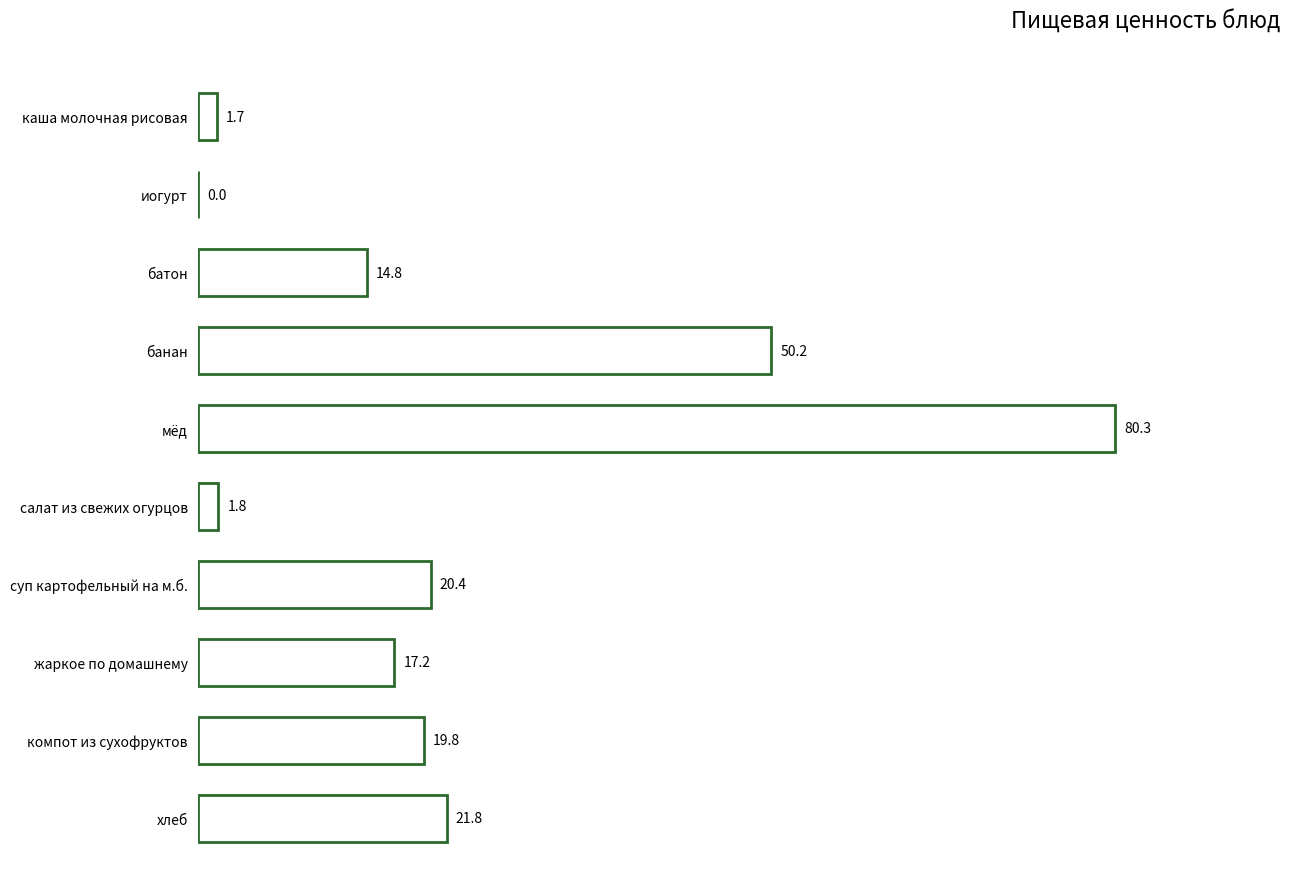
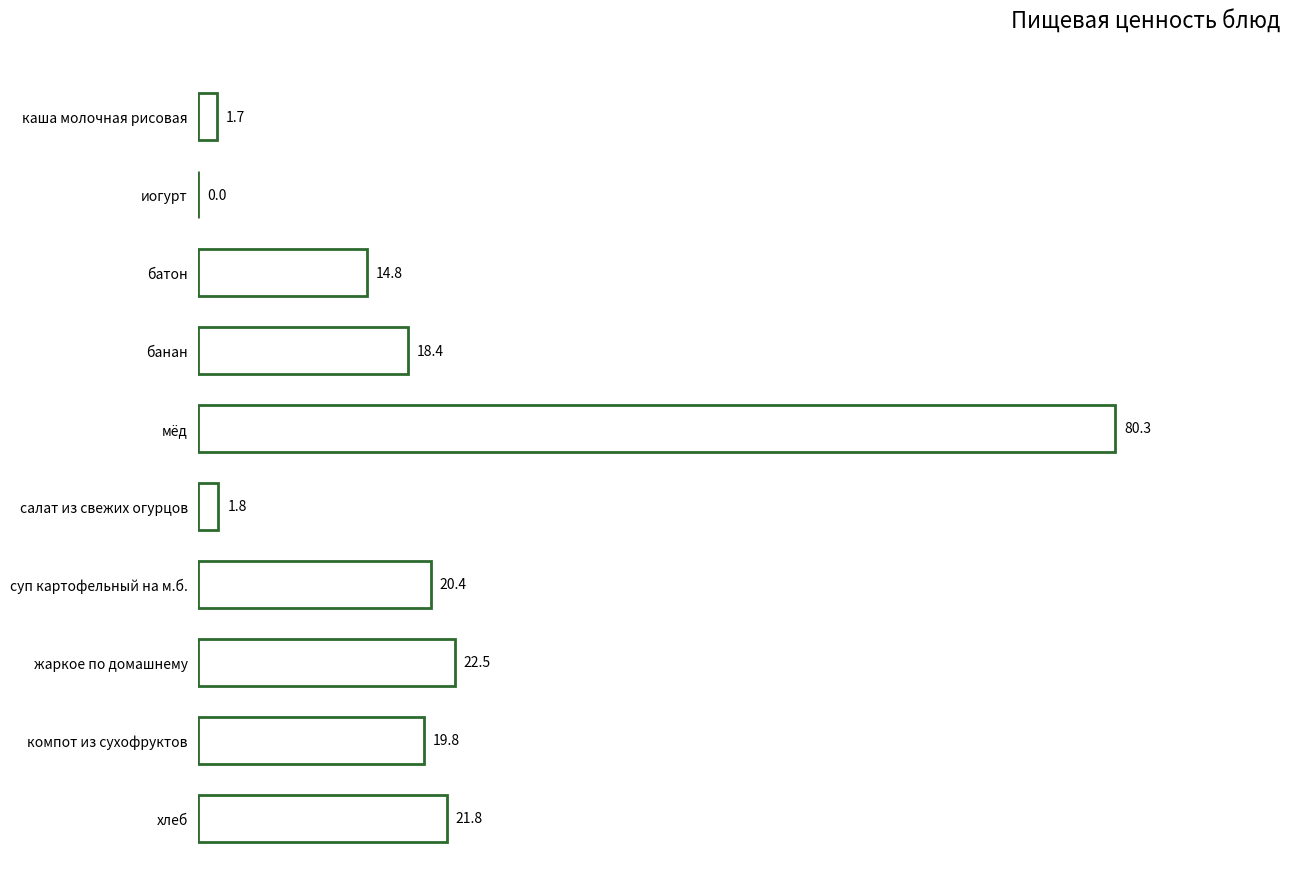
банан: 50.2 -> 18.4
жаркое по домашнему: 17.2 -> 22.5
